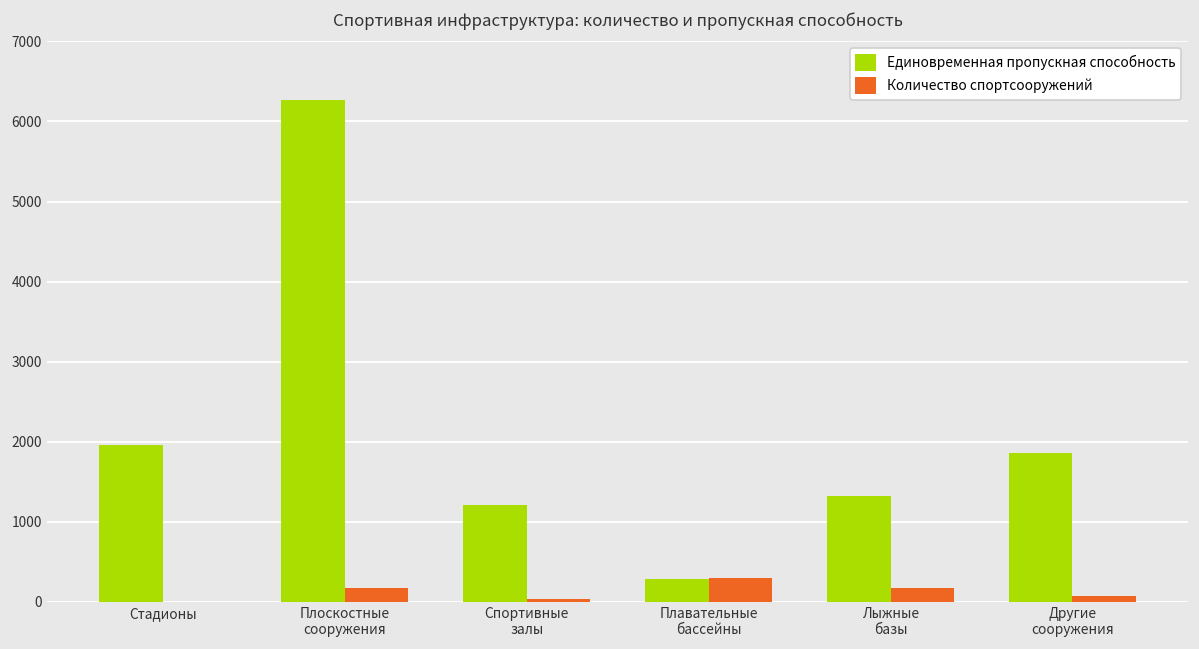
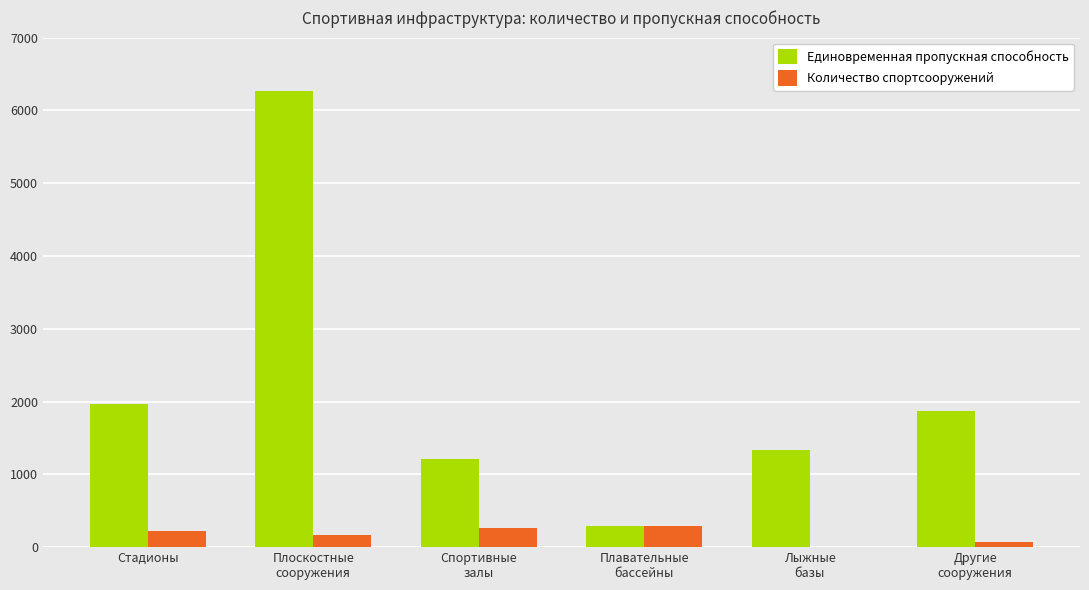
Количество спортсооружений, Стадионы: 0 -> 200
Количество спортсооружений, Спортивные залы: 0 -> 300
Количество спортсооружений, Лыжные базы: 200 -> 0
